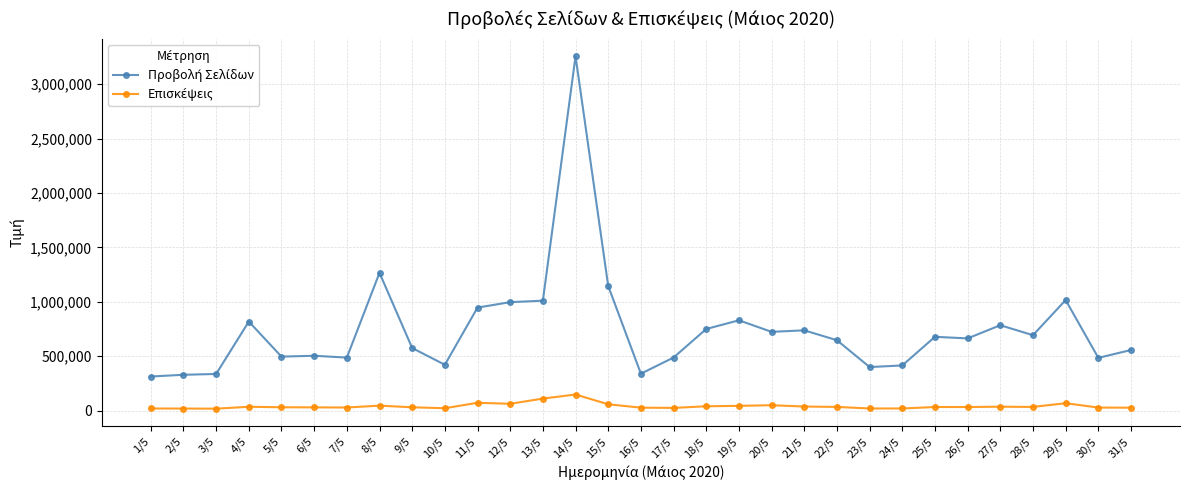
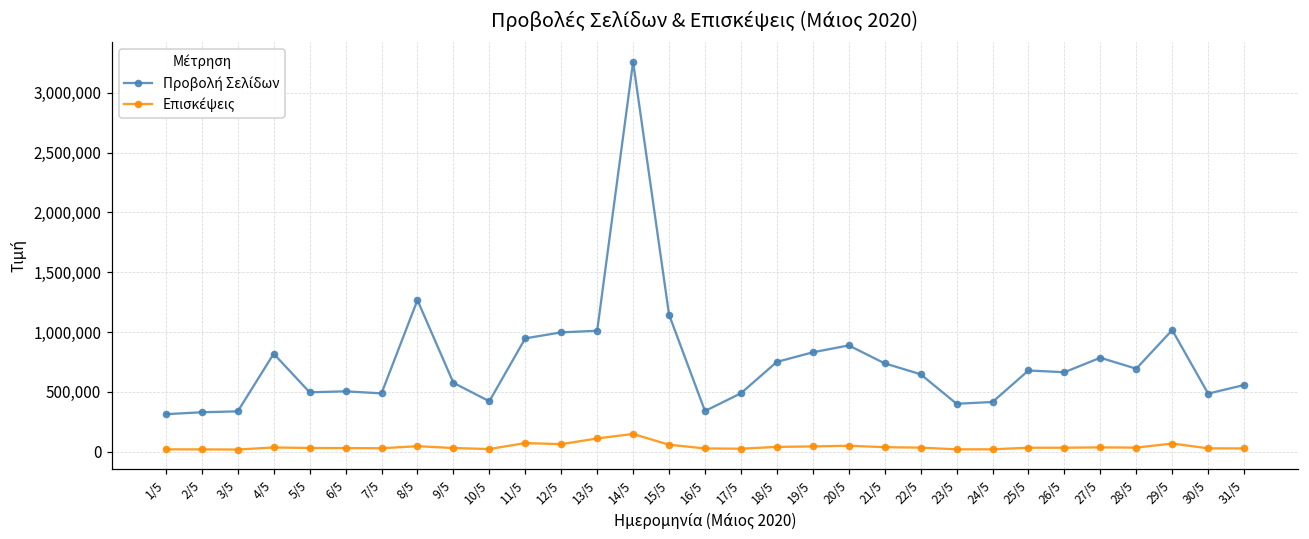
Προβολή Σελίδων, 20/5: 720,000 -> 890,000
